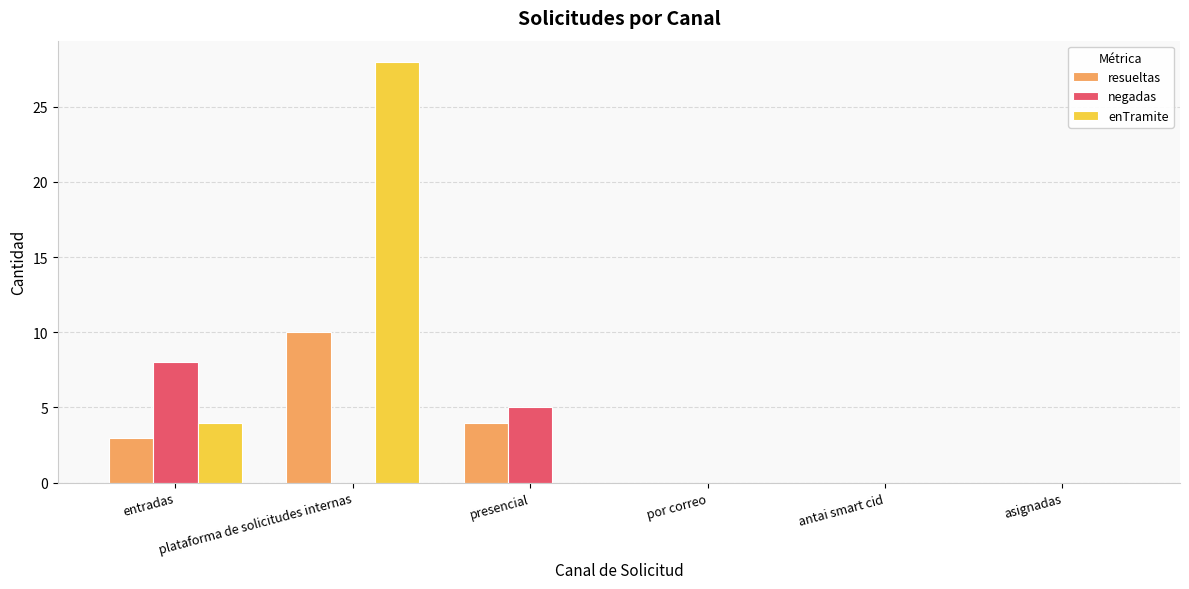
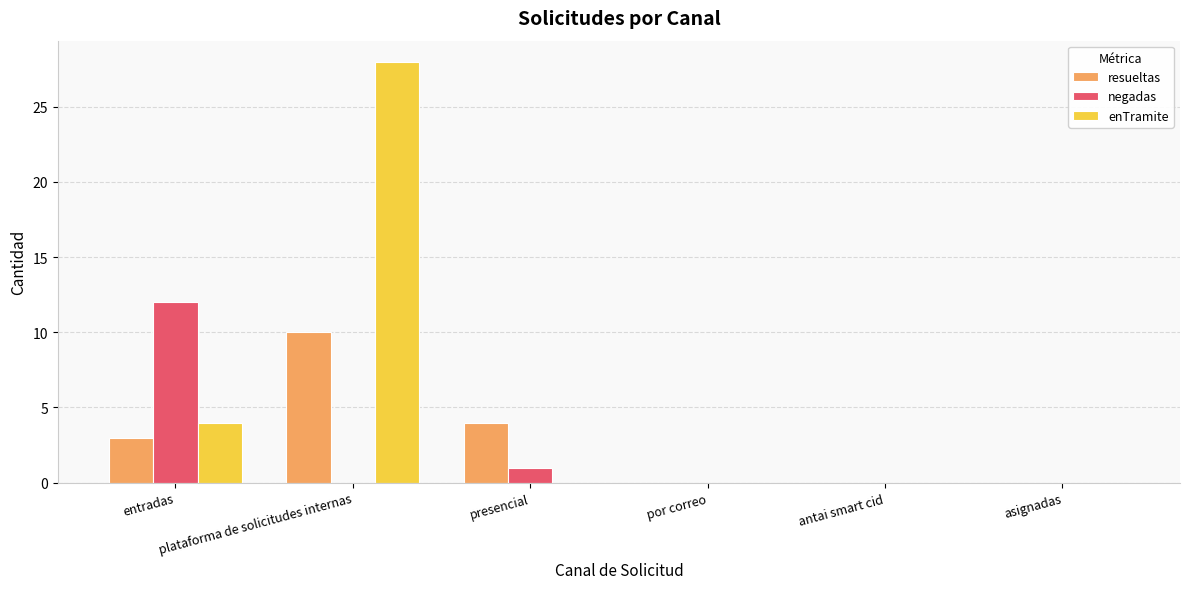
negadas, entradas: 8 -> 12
negadas, presencial: 5 -> 1
